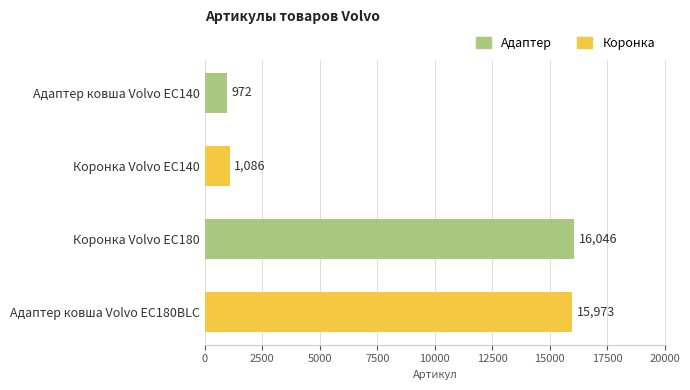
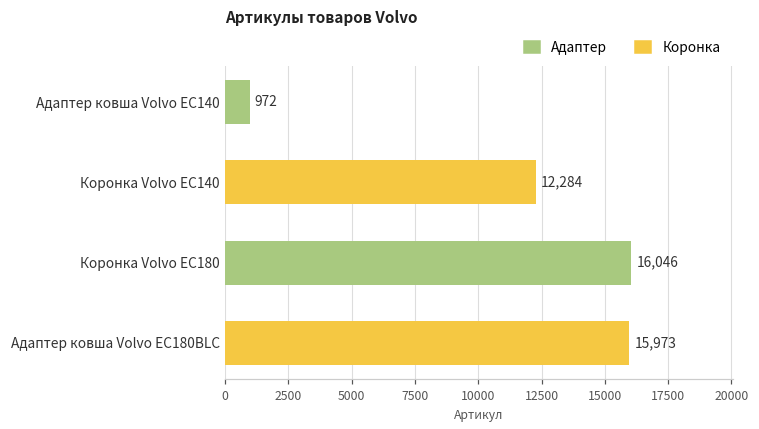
Коронка Volvo EC140: 1,086 -> 12,284
